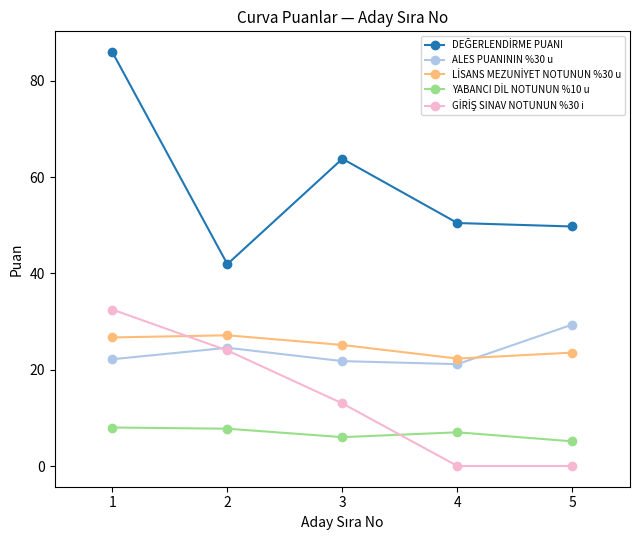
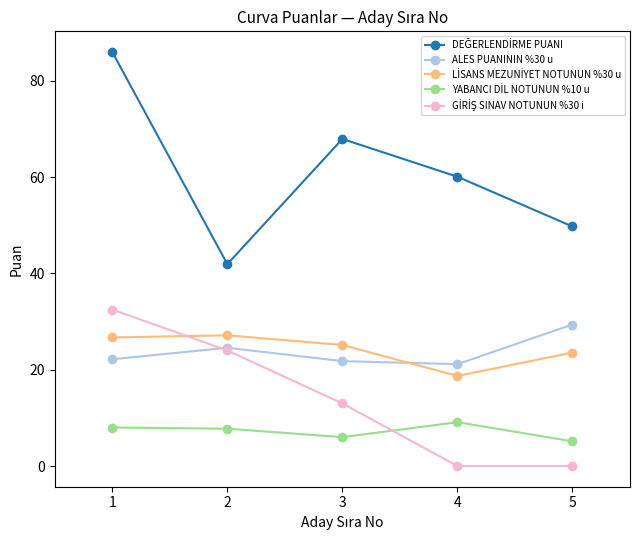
DEĞERLENDİRME PUANI, 3: 64 -> 68
DEĞERLENDİRME PUANI, 4: 50 -> 60
LİSANS MEZUNİYET NOTUNUN %30 u, 4: 22 -> 19
YABANCI DİL NOTUNUN %10 u, 4: 7 -> 9
